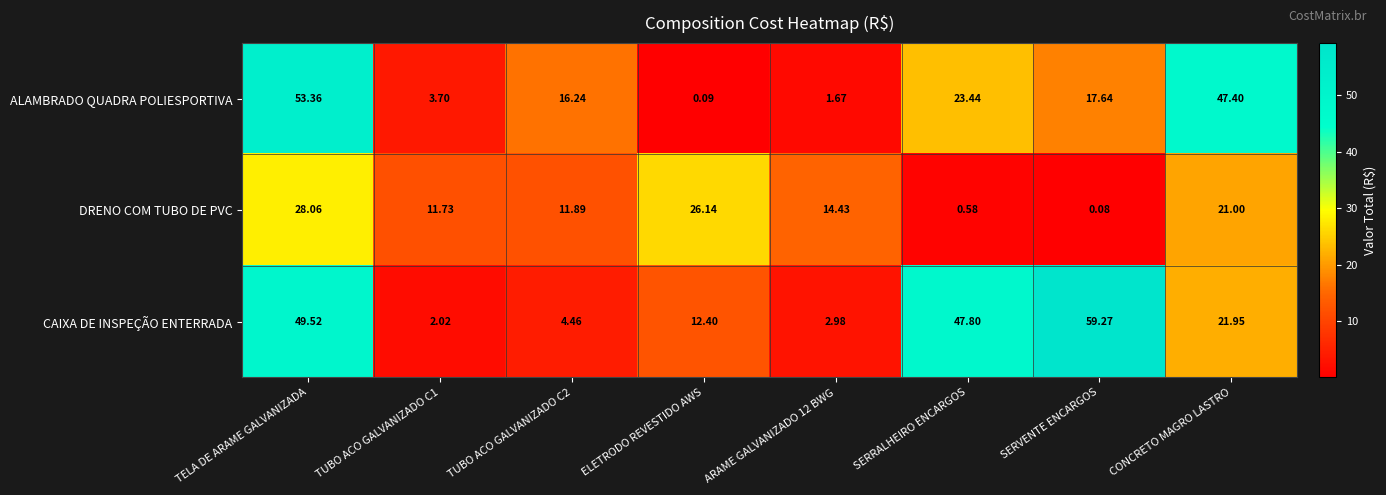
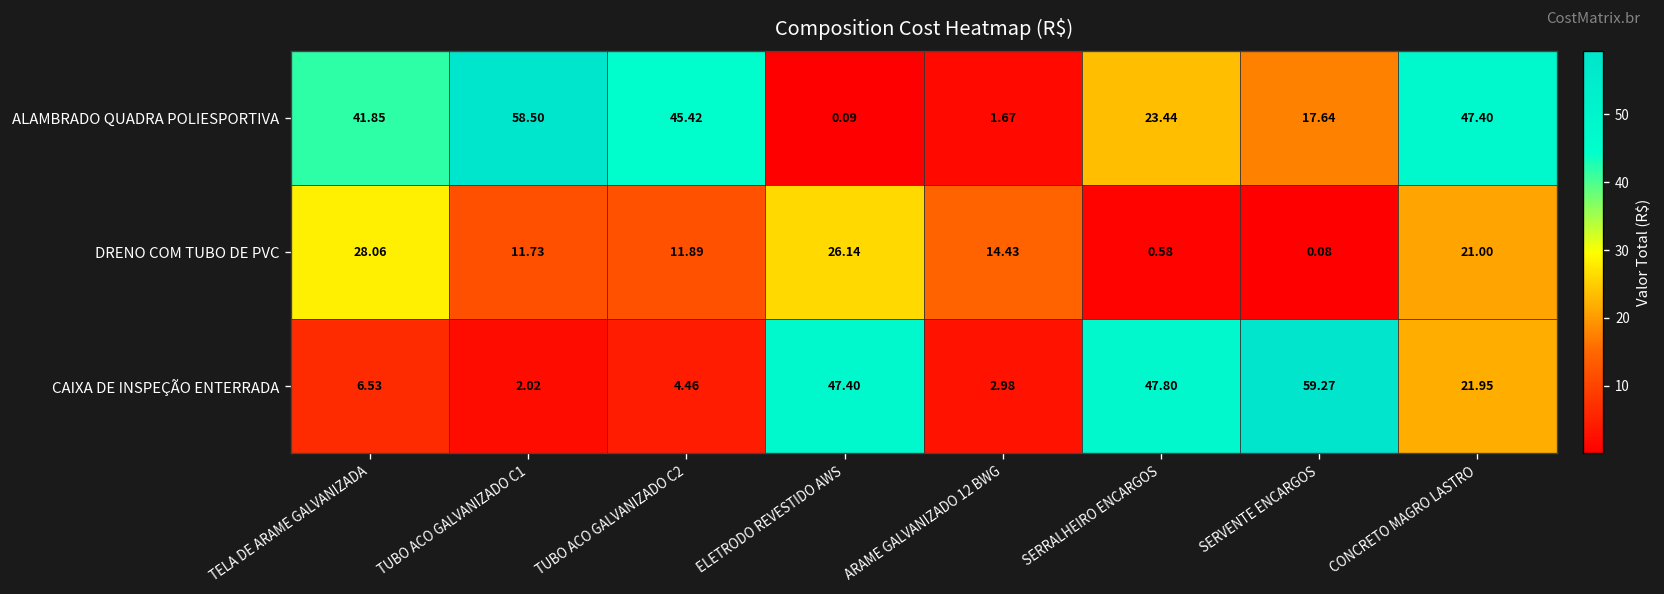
ALAMBRADO QUADRA POLIESPORTIVA, TELA DE ARAME GALVANIZADA: 53.36 -> 41.85
ALAMBRADO QUADRA POLIESPORTIVA, TUBO ACO GALVANIZADO C1: 3.70 -> 58.50
ALAMBRADO QUADRA POLIESPORTIVA, TUBO ACO GALVANIZADO C2: 16.24 -> 45.42
CAIXA DE INSPEÇÃO ENTERRADA, TELA DE ARAME GALVANIZADA: 49.52 -> 6.53
CAIXA DE INSPEÇÃO ENTERRADA, ELETRODO REVESTIDO AWS: 12.40 -> 47.40
